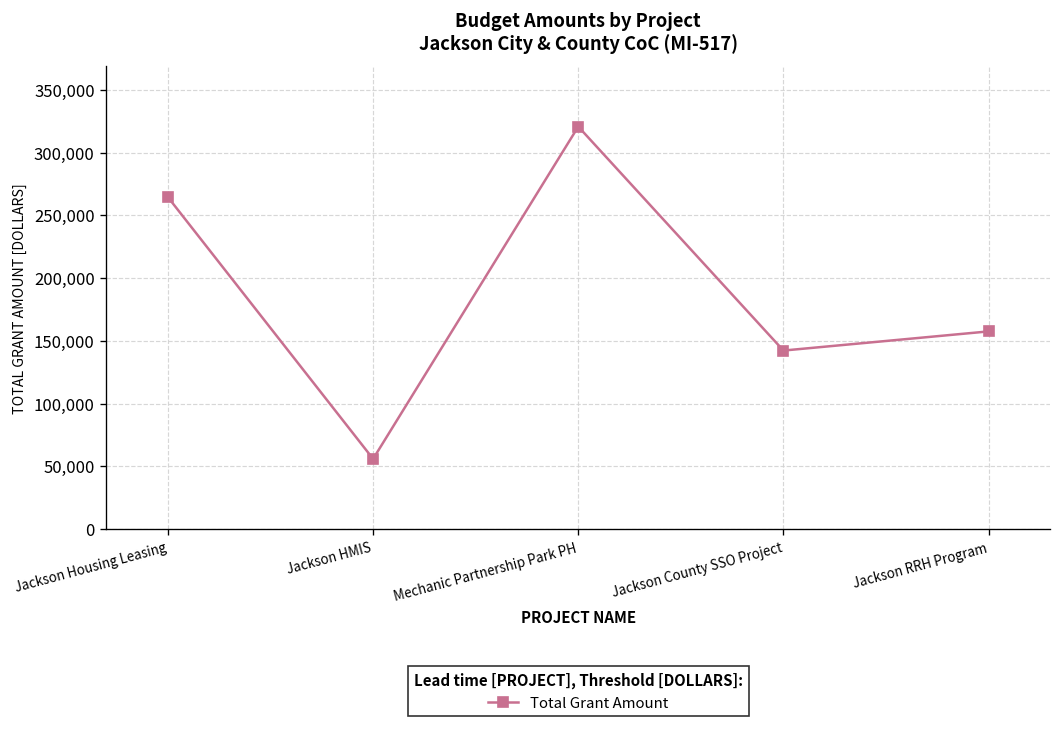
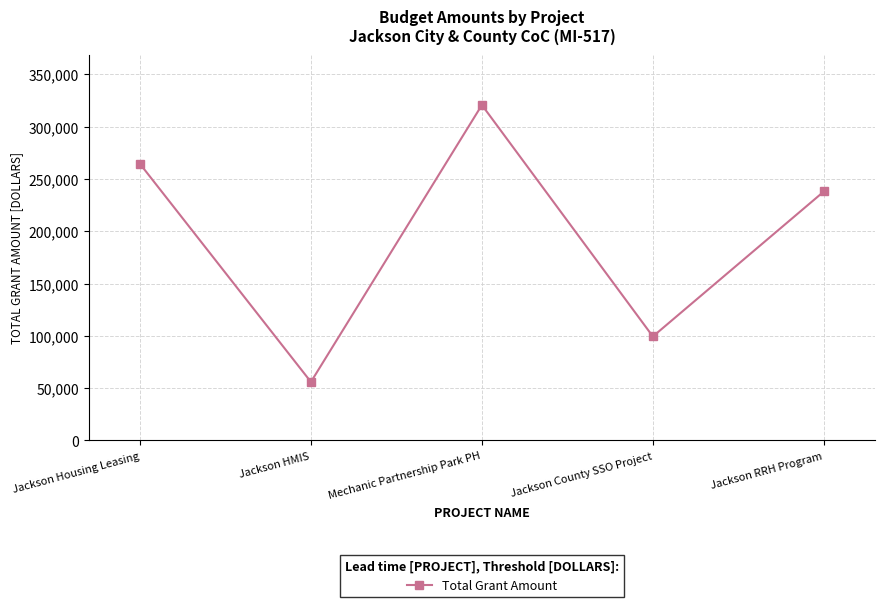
Jackson County SSO Project: 142,000 -> 99,000
Jackson RRH Program: 158,000 -> 238,000
